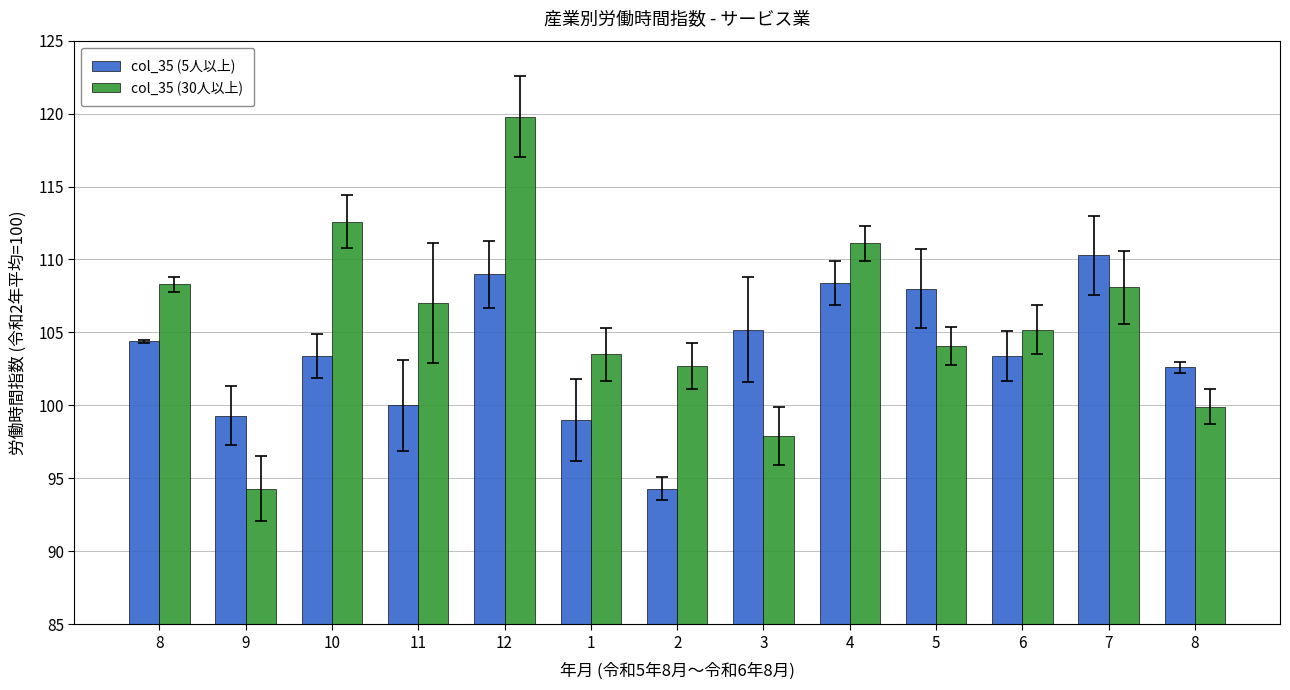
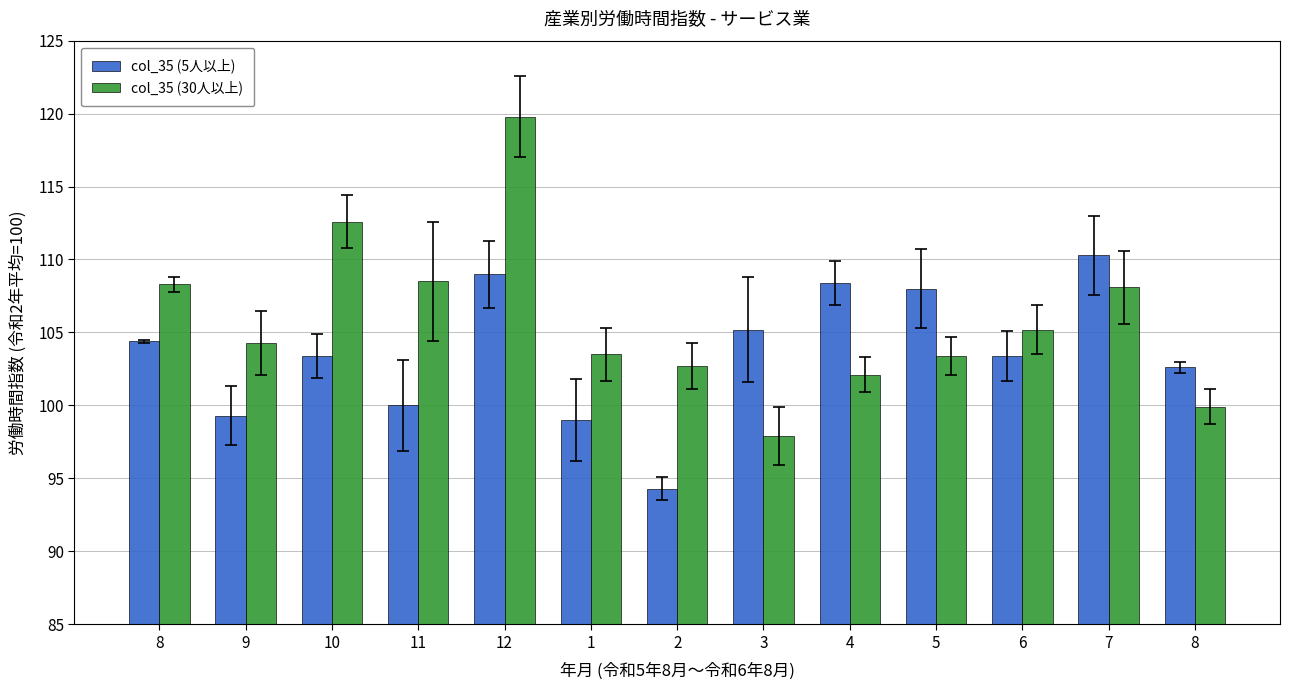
col_35 (30人以上), 9: 94.3 -> 104.3
col_35 (30人以上), 11: 107.0 -> 108.5
col_35 (30人以上), 4: 111.1 -> 102.1
col_35 (30人以上), 5: 104.1 -> 103.4
